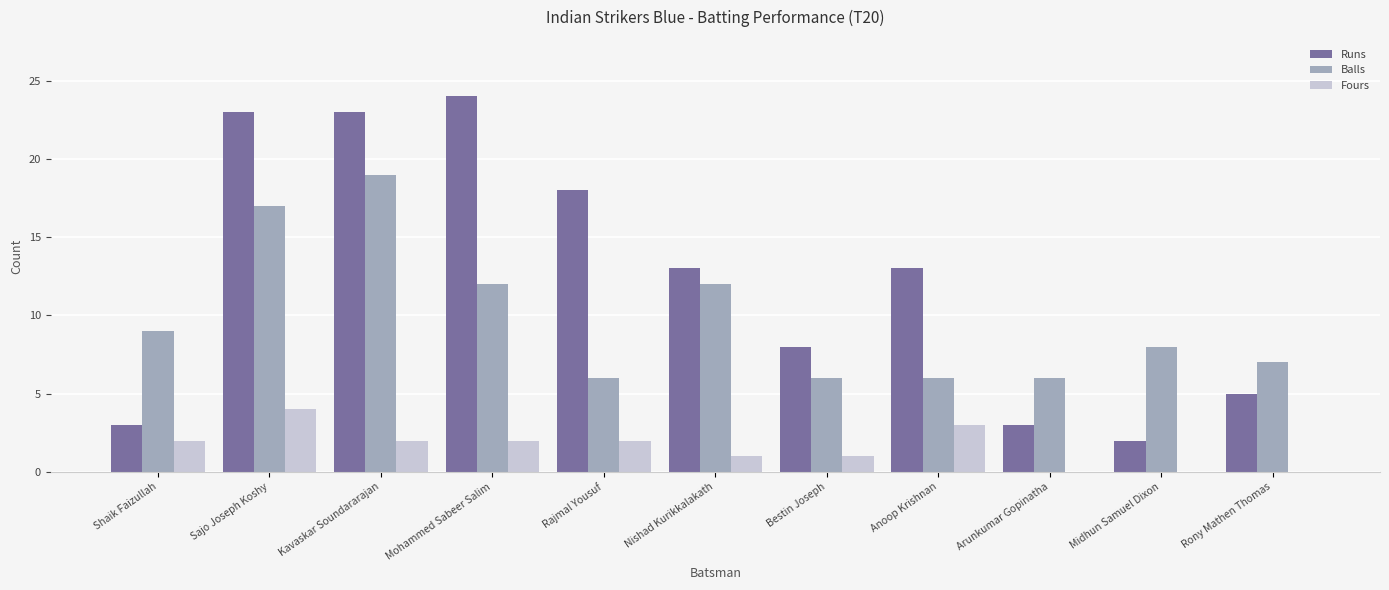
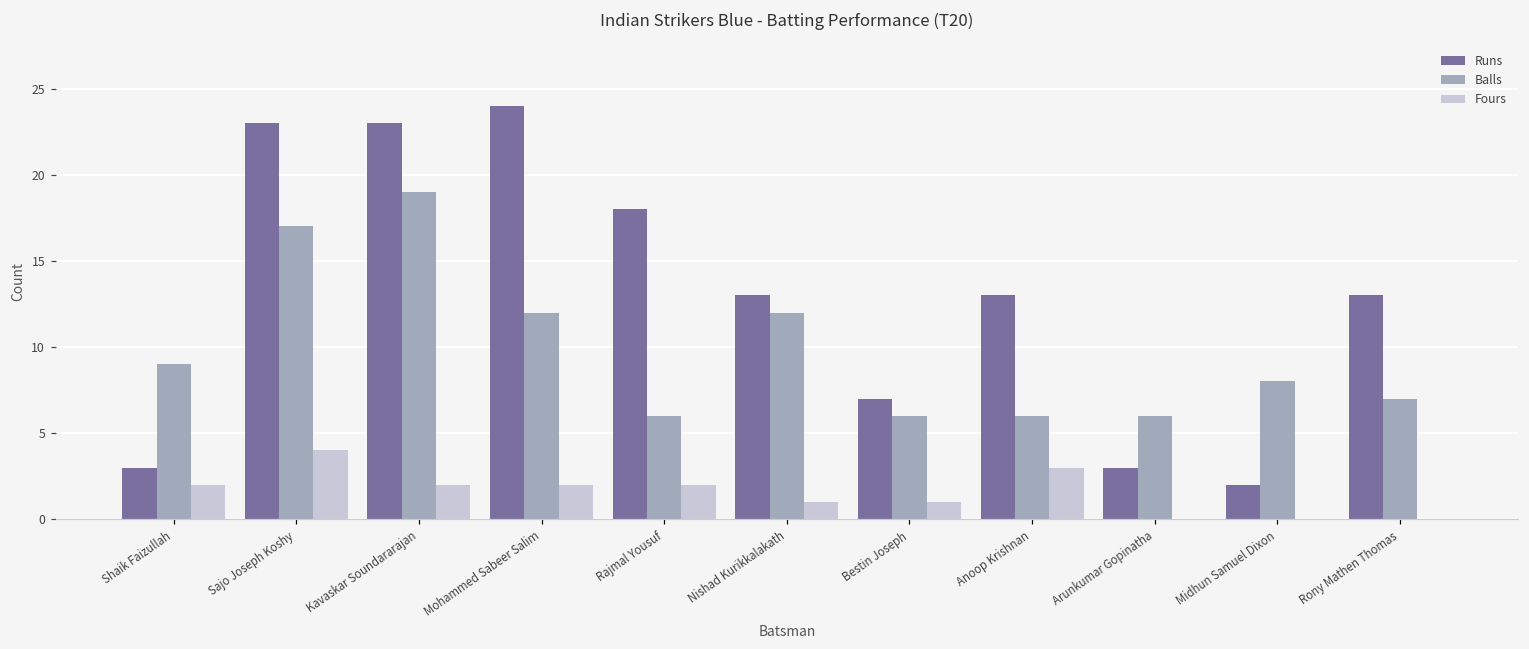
Runs, Bestin Joseph: 8 -> 7
Runs, Rony Mathen Thomas: 5 -> 13
